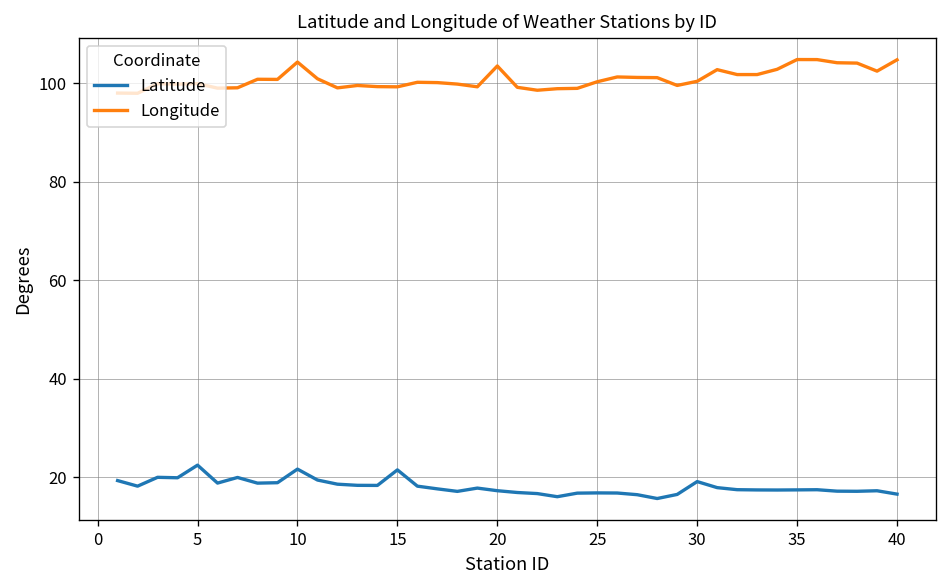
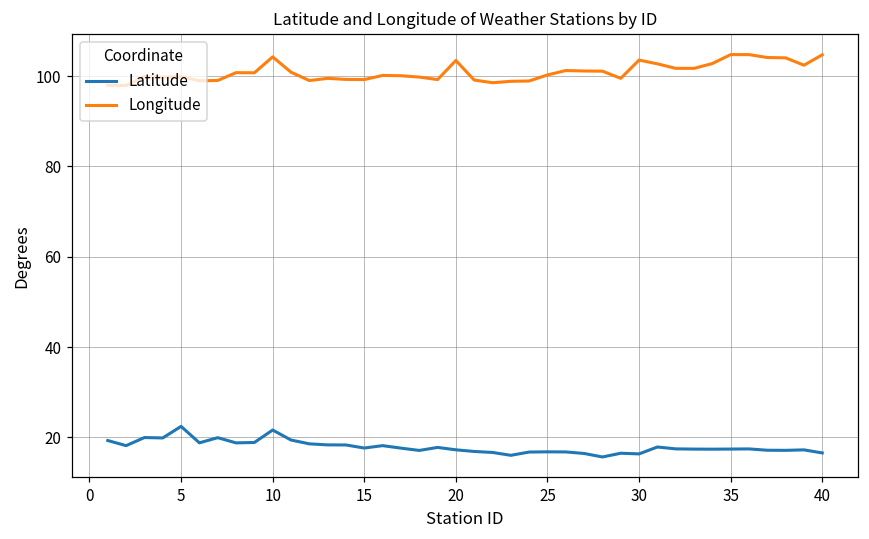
Latitude, 15: 21 -> 18
Latitude, 30: 19 -> 16
Longitude, 30: 100 -> 104
